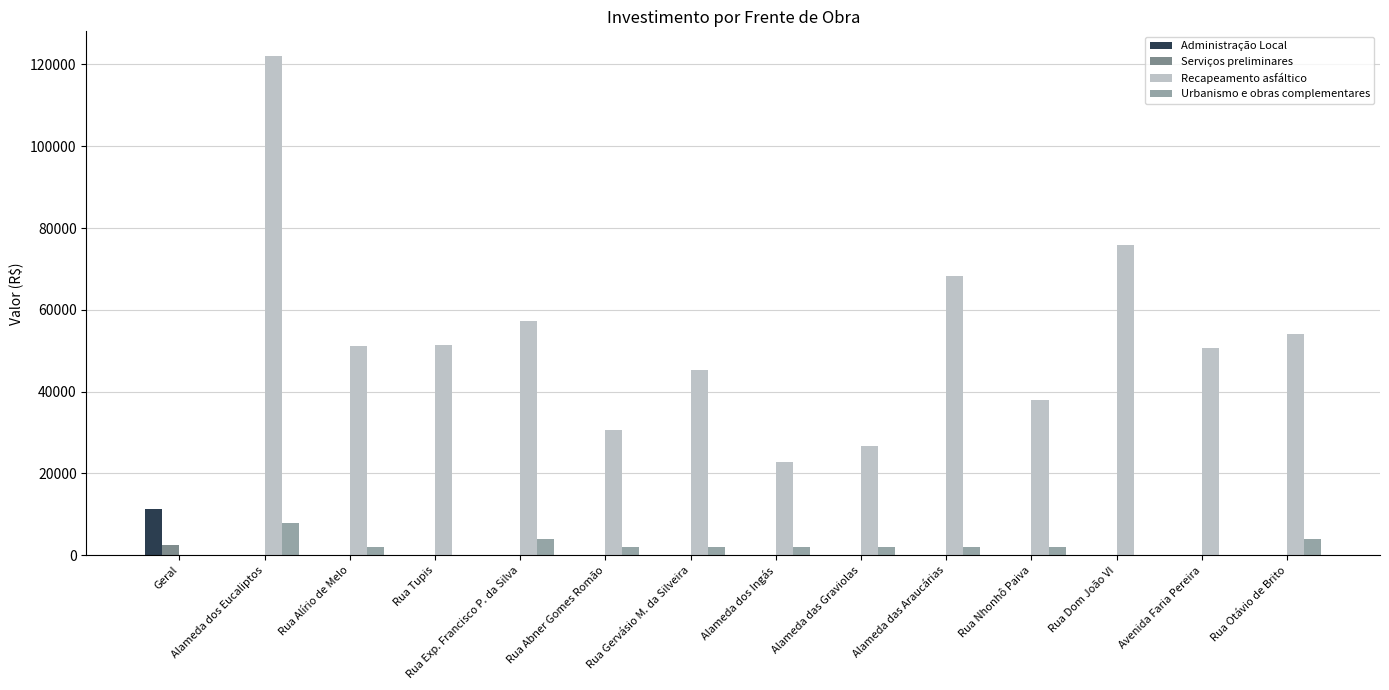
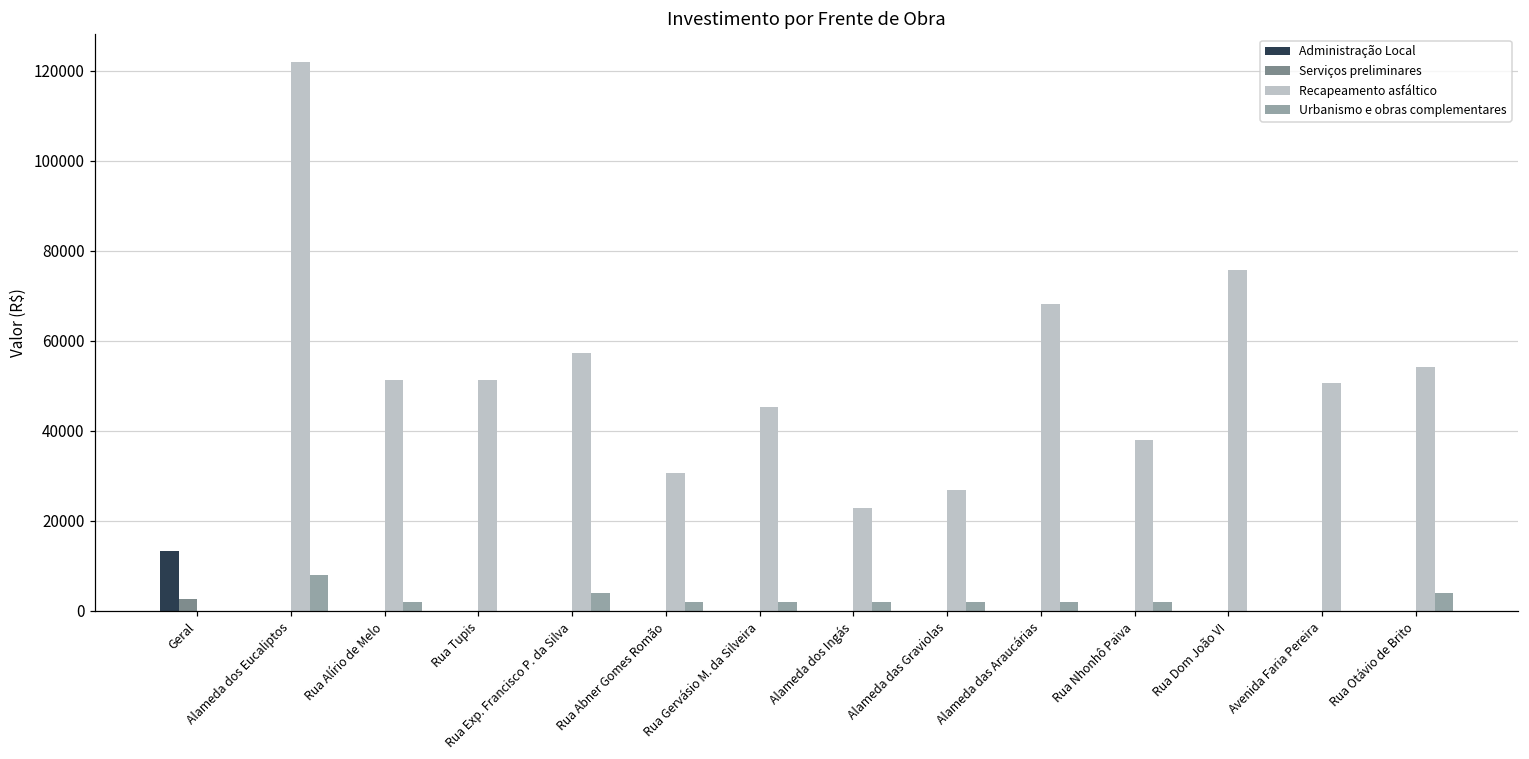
Administração Local, Geral: 11000 -> 13000
